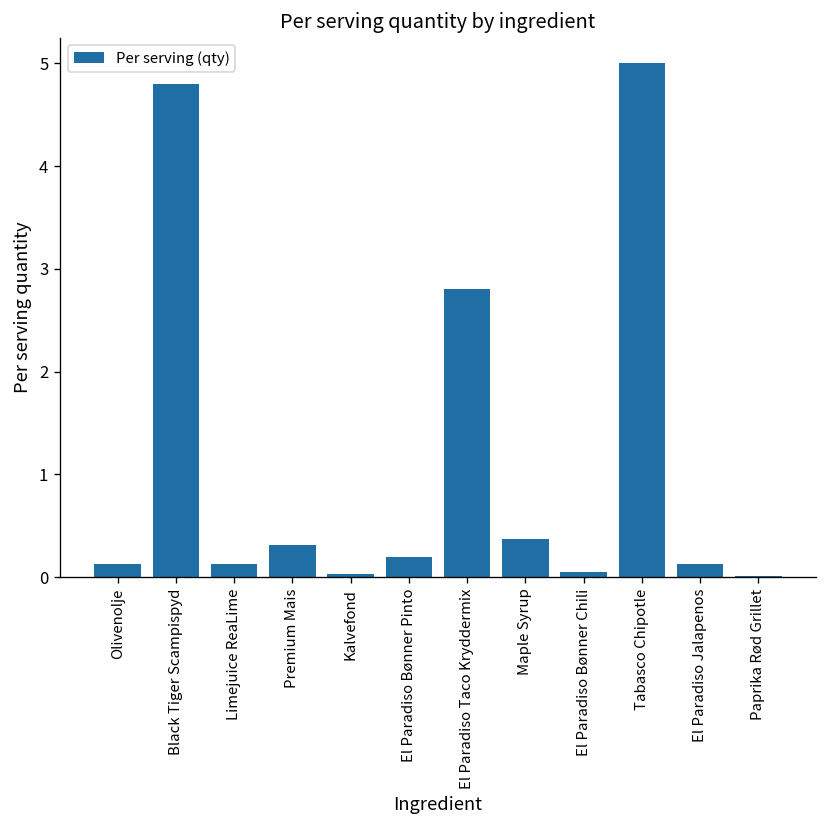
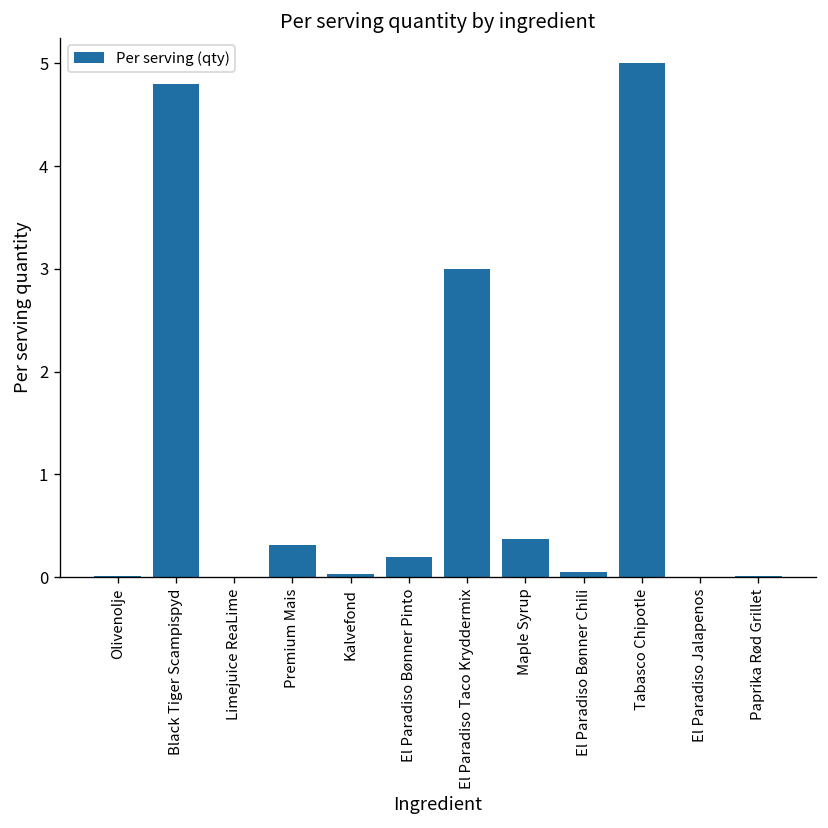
Olivenolje: 0.1 -> 0.0
Limejuice ReaLime: 0.1 -> 0.0
El Paradiso Taco Kryddermix: 2.8 -> 3.0
El Paradiso Jalapenos: 0.1 -> 0.0
